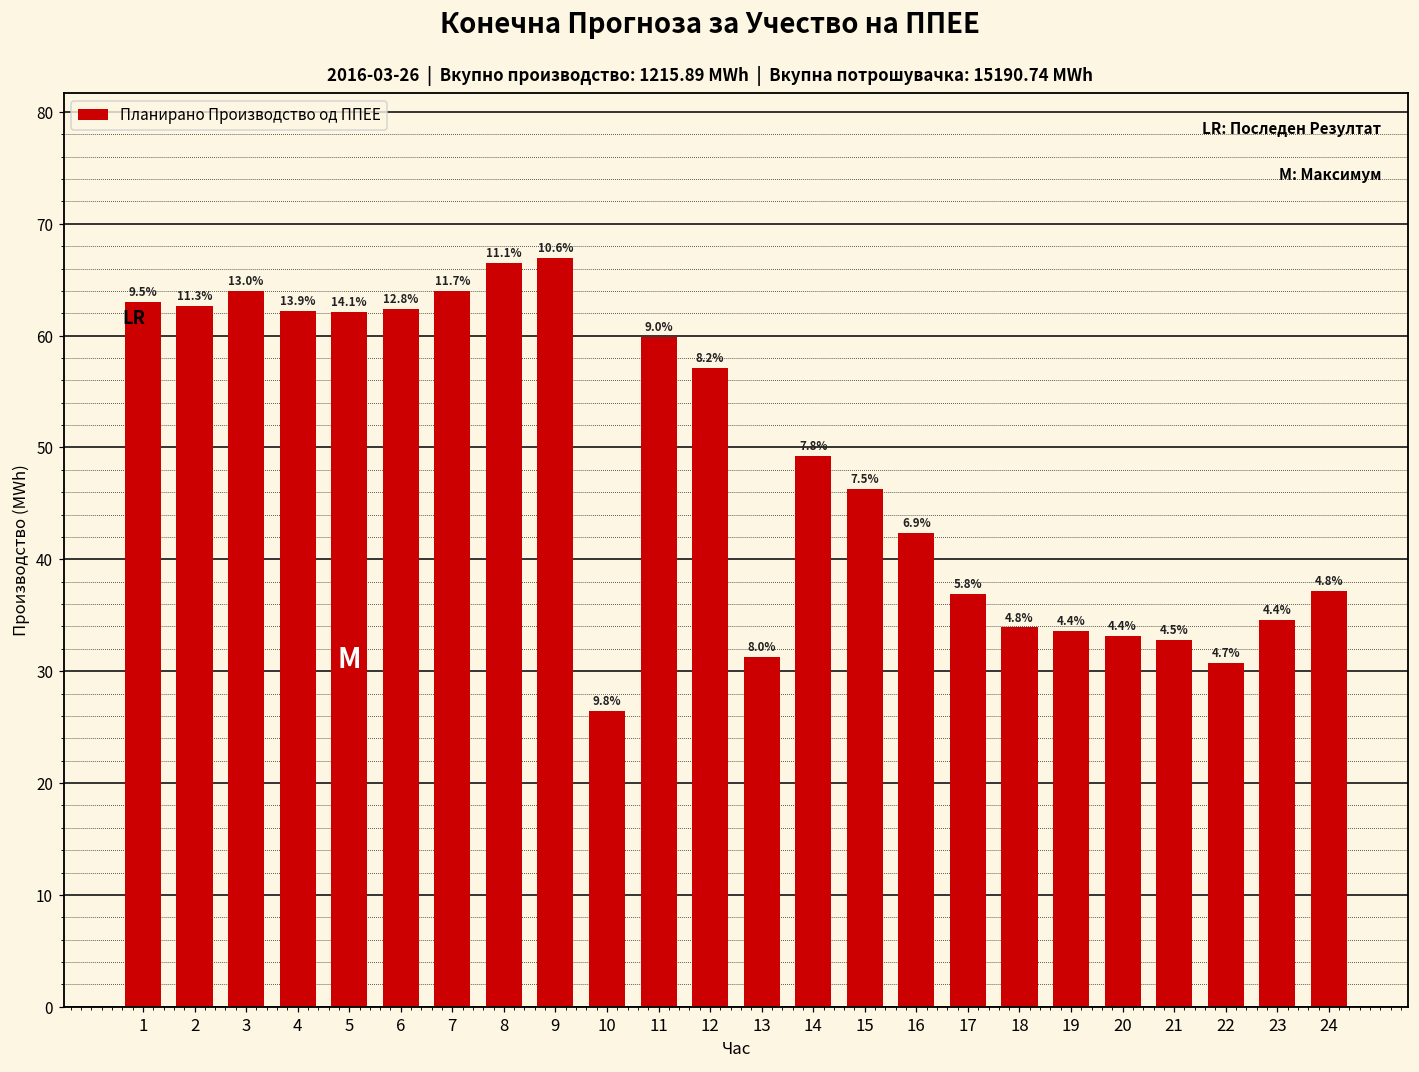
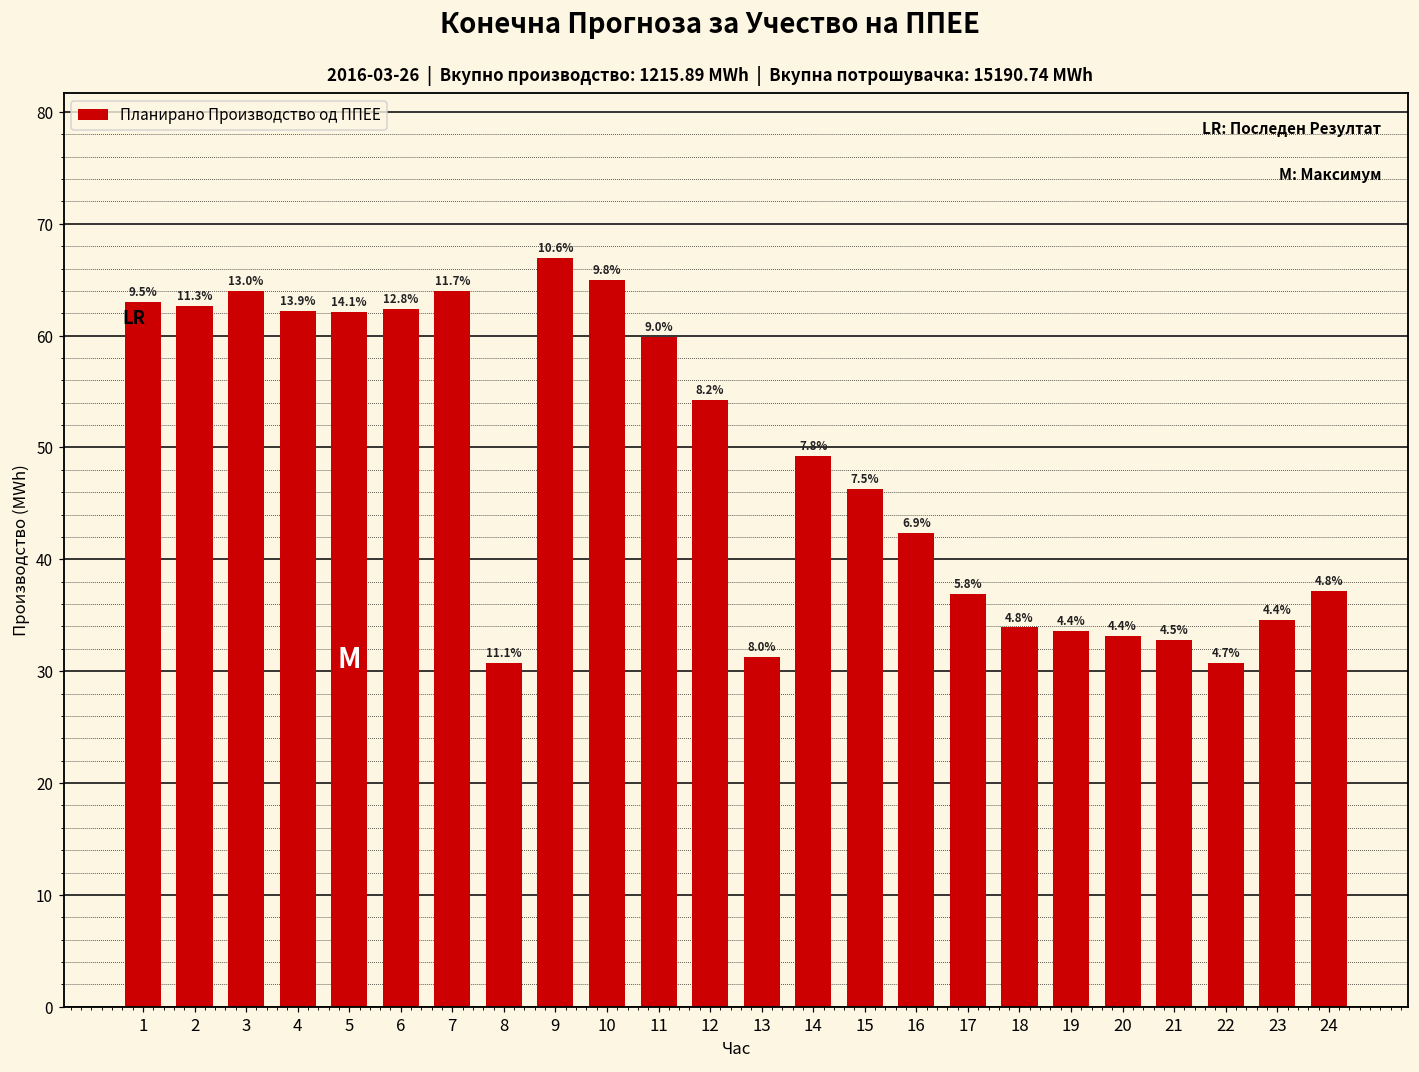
8: 66.5 -> 30.8
10: 26.4 -> 65.0
12: 57.1 -> 54.3
